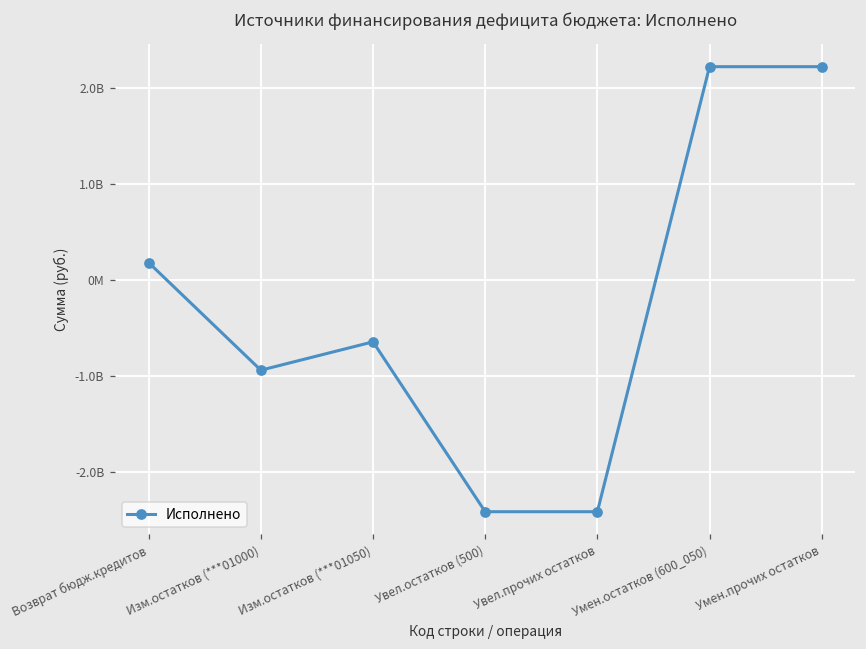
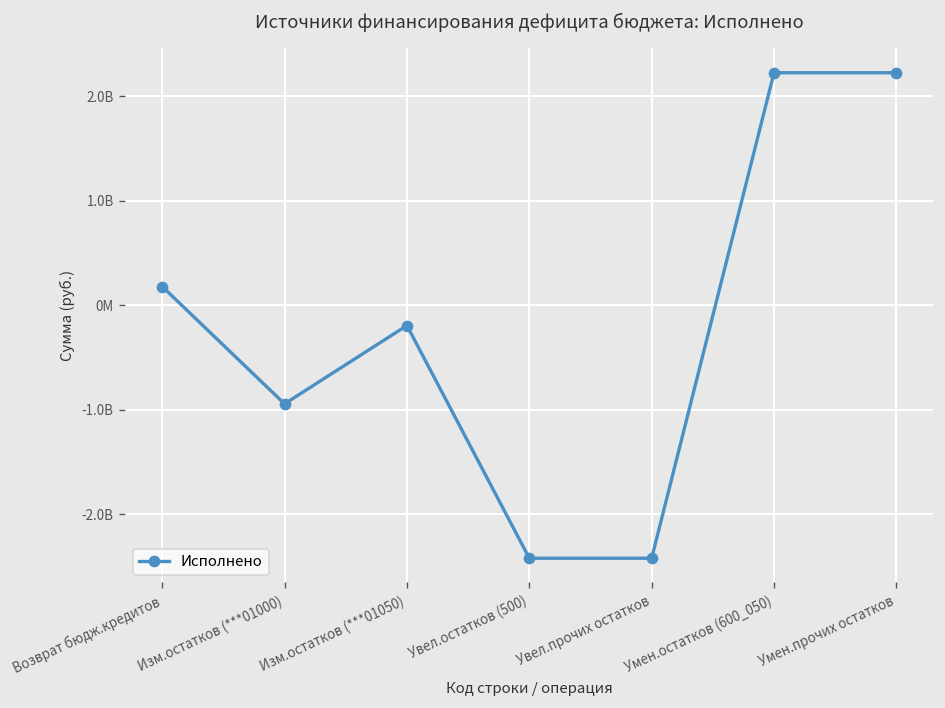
Изм.остатков (***01050): -600000000 -> -200000000
